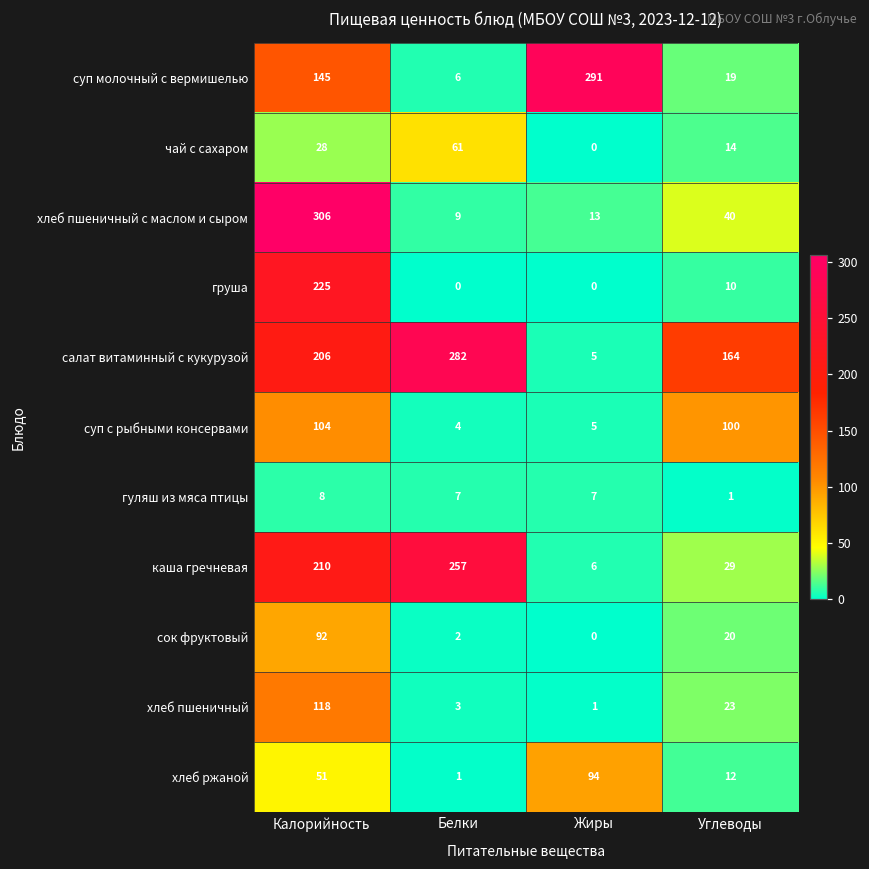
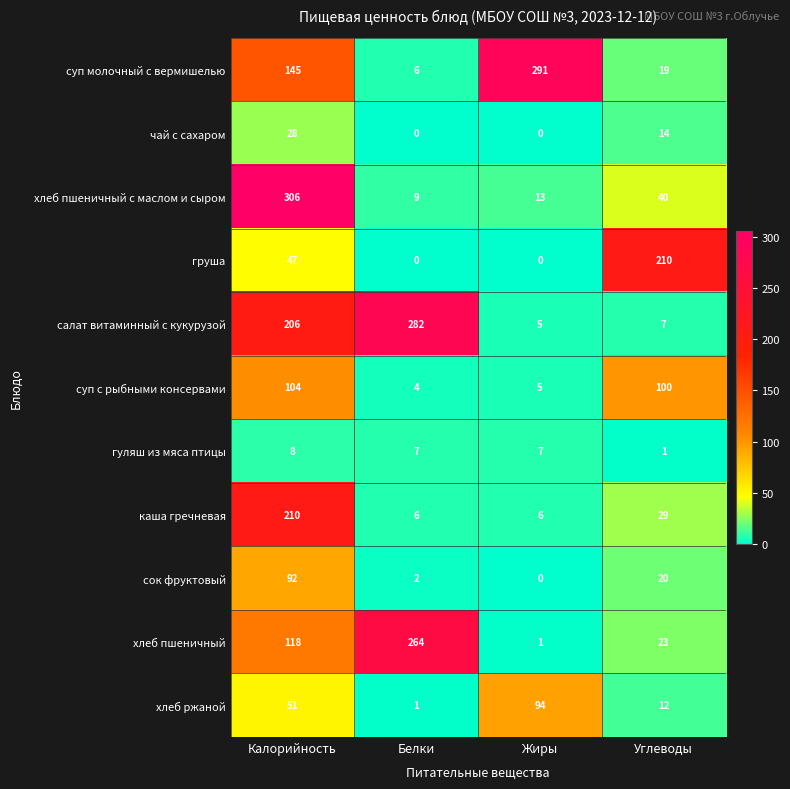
чай с сахаром, Белки: 61 -> 0
груша, Калорийность: 225 -> 47
груша, Углеводы: 10 -> 210
салат витаминный с кукурузой, Углеводы: 164 -> 7
каша гречневая, Белки: 257 -> 6
хлеб пшеничный, Белки: 3 -> 264
